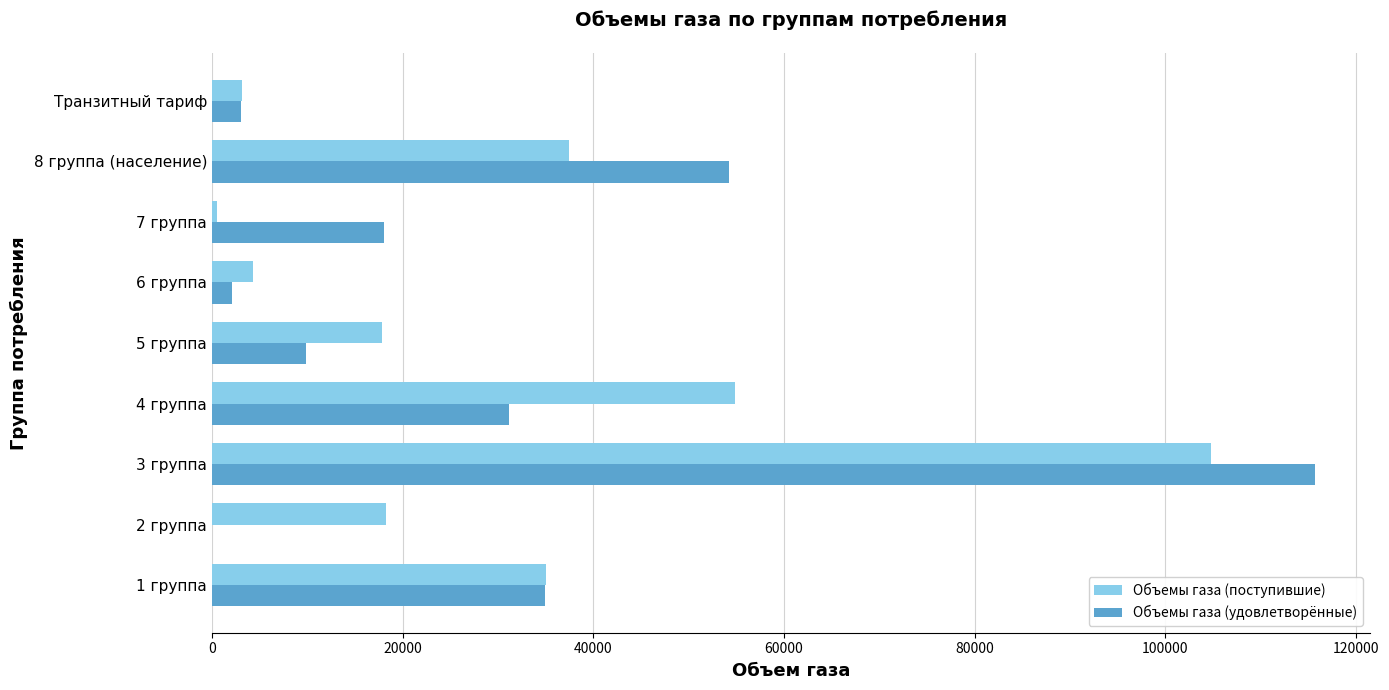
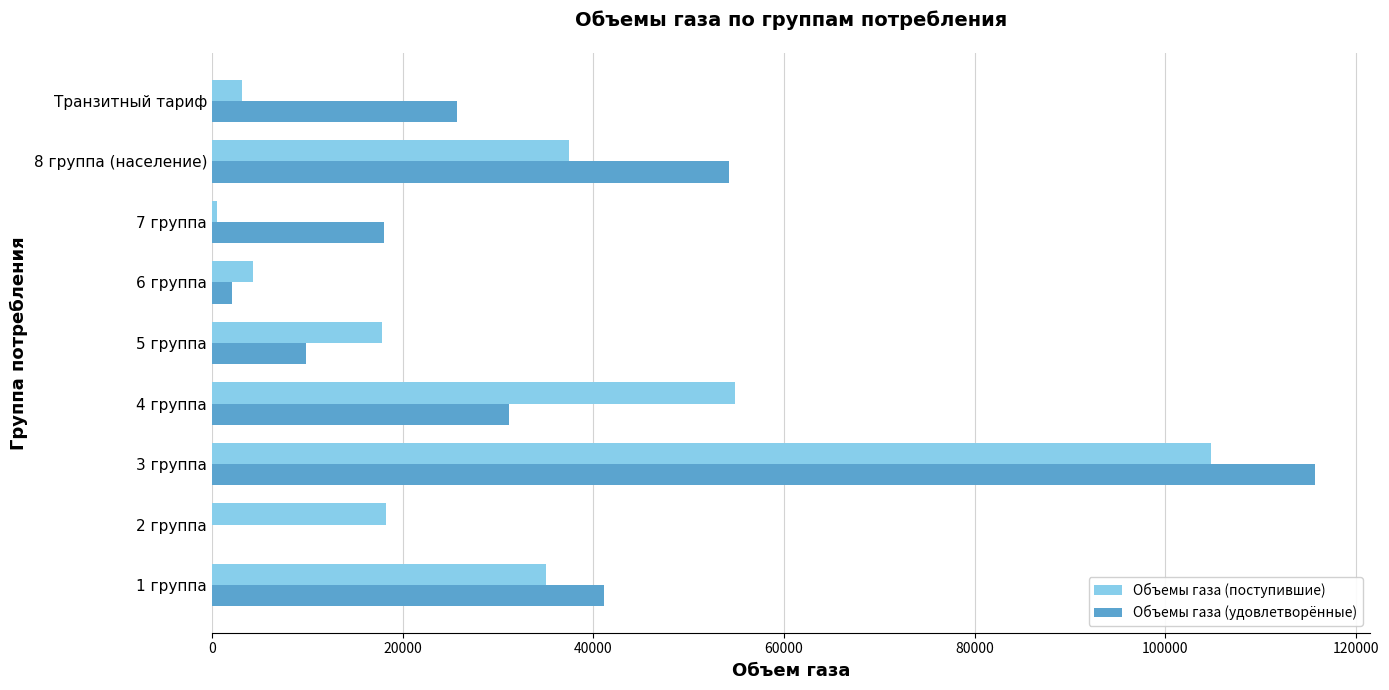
Объемы газа (удовлетворённые), Транзитный тариф: 3000 -> 26000
Объемы газа (удовлетворённые), 1 группа: 35000 -> 41000
